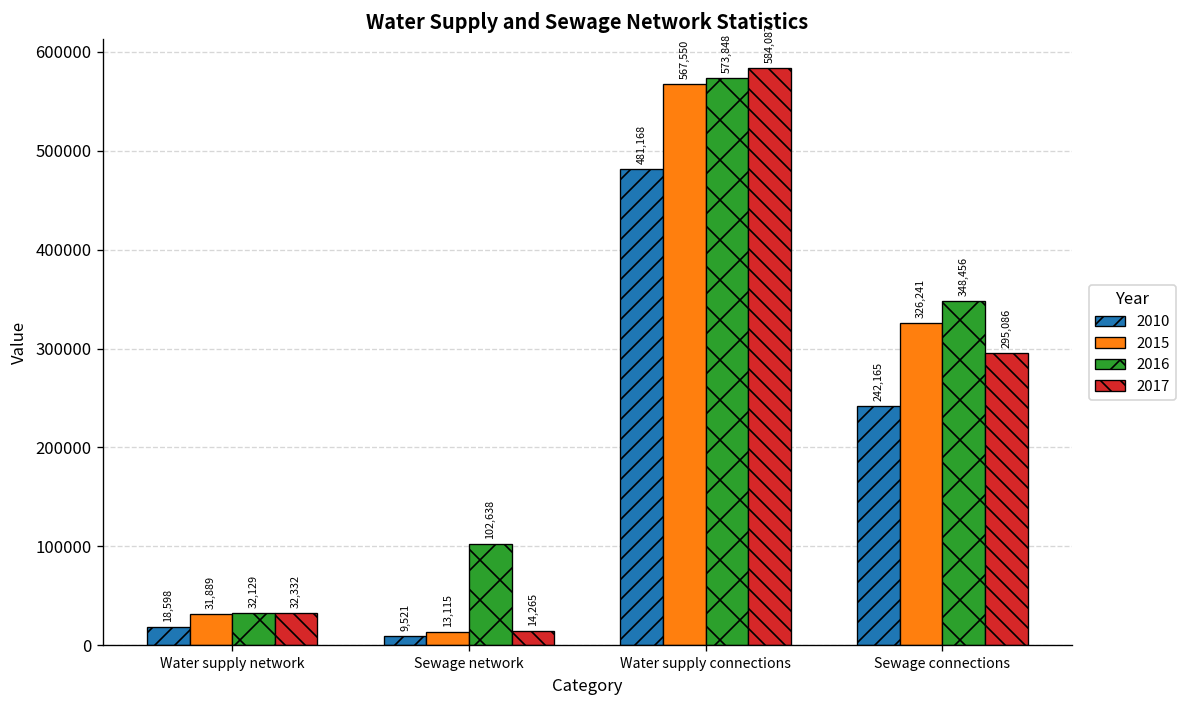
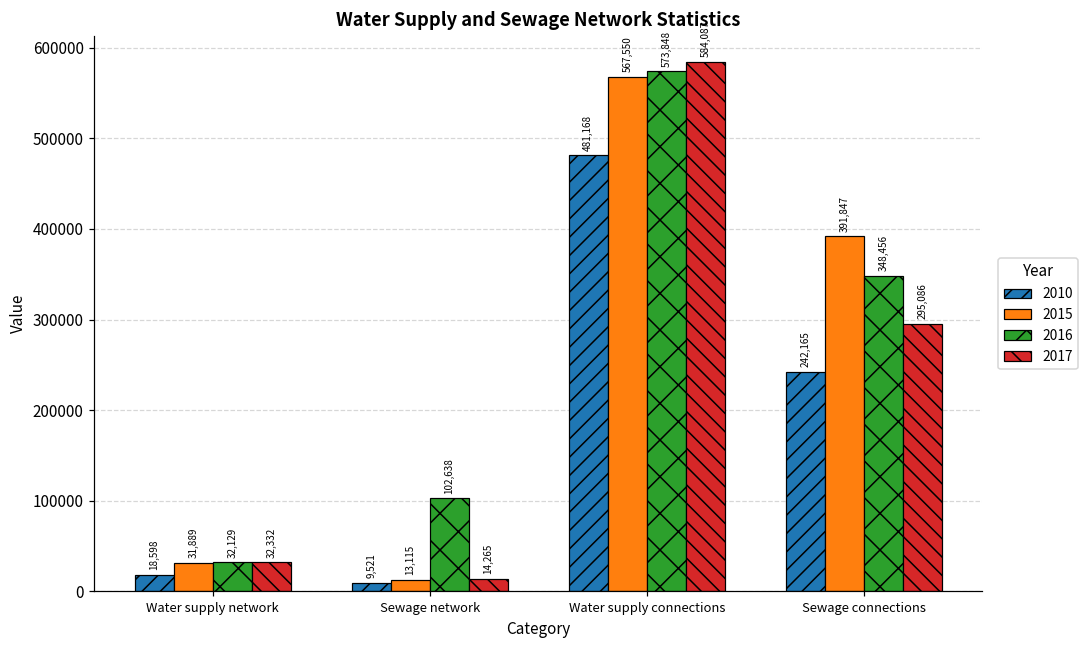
2015, Sewage connections: 326,241 -> 391,847
